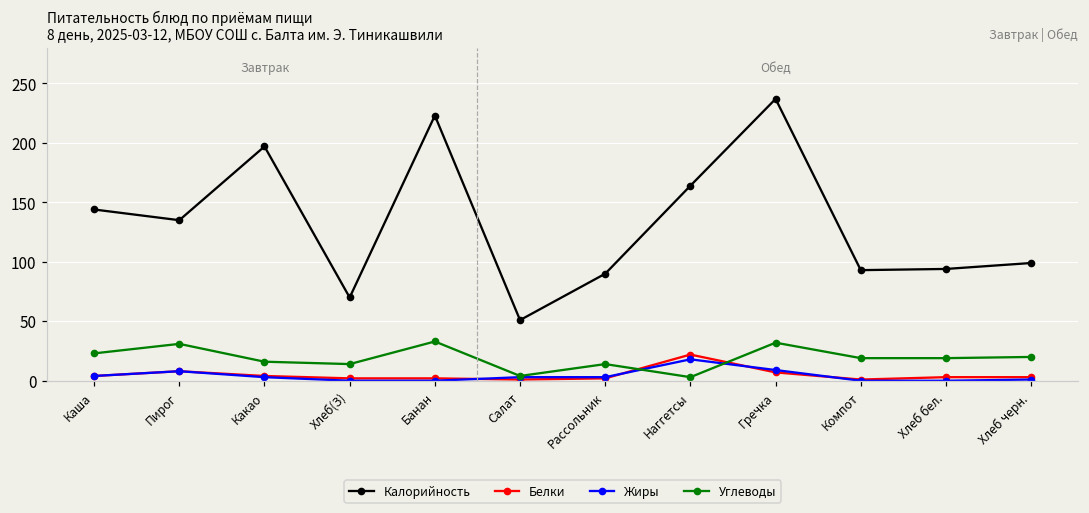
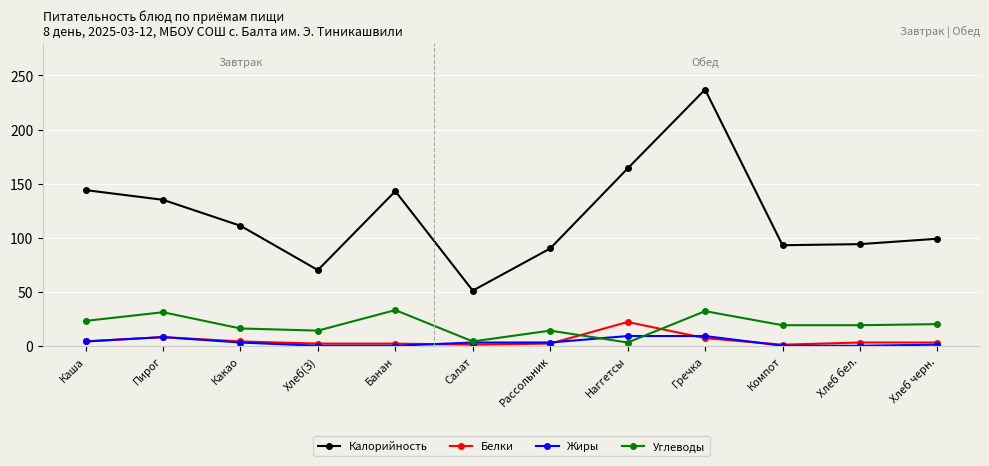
Калорийность, Какао: 197 -> 111
Калорийность, Банан: 223 -> 143
Жиры, Наггетсы: 18 -> 9
